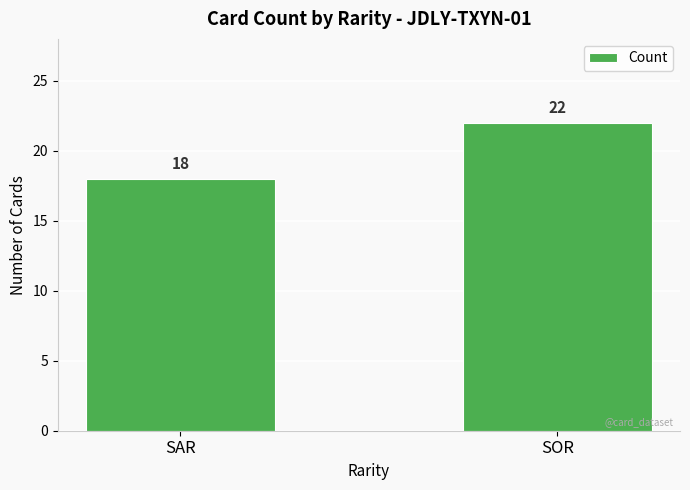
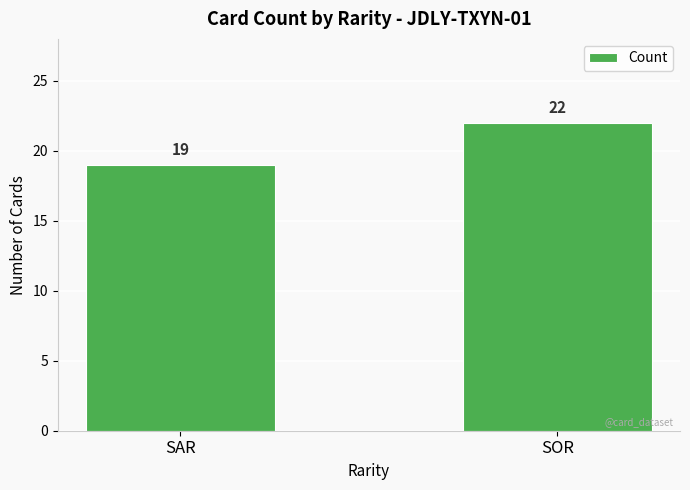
SAR: 18 -> 19
